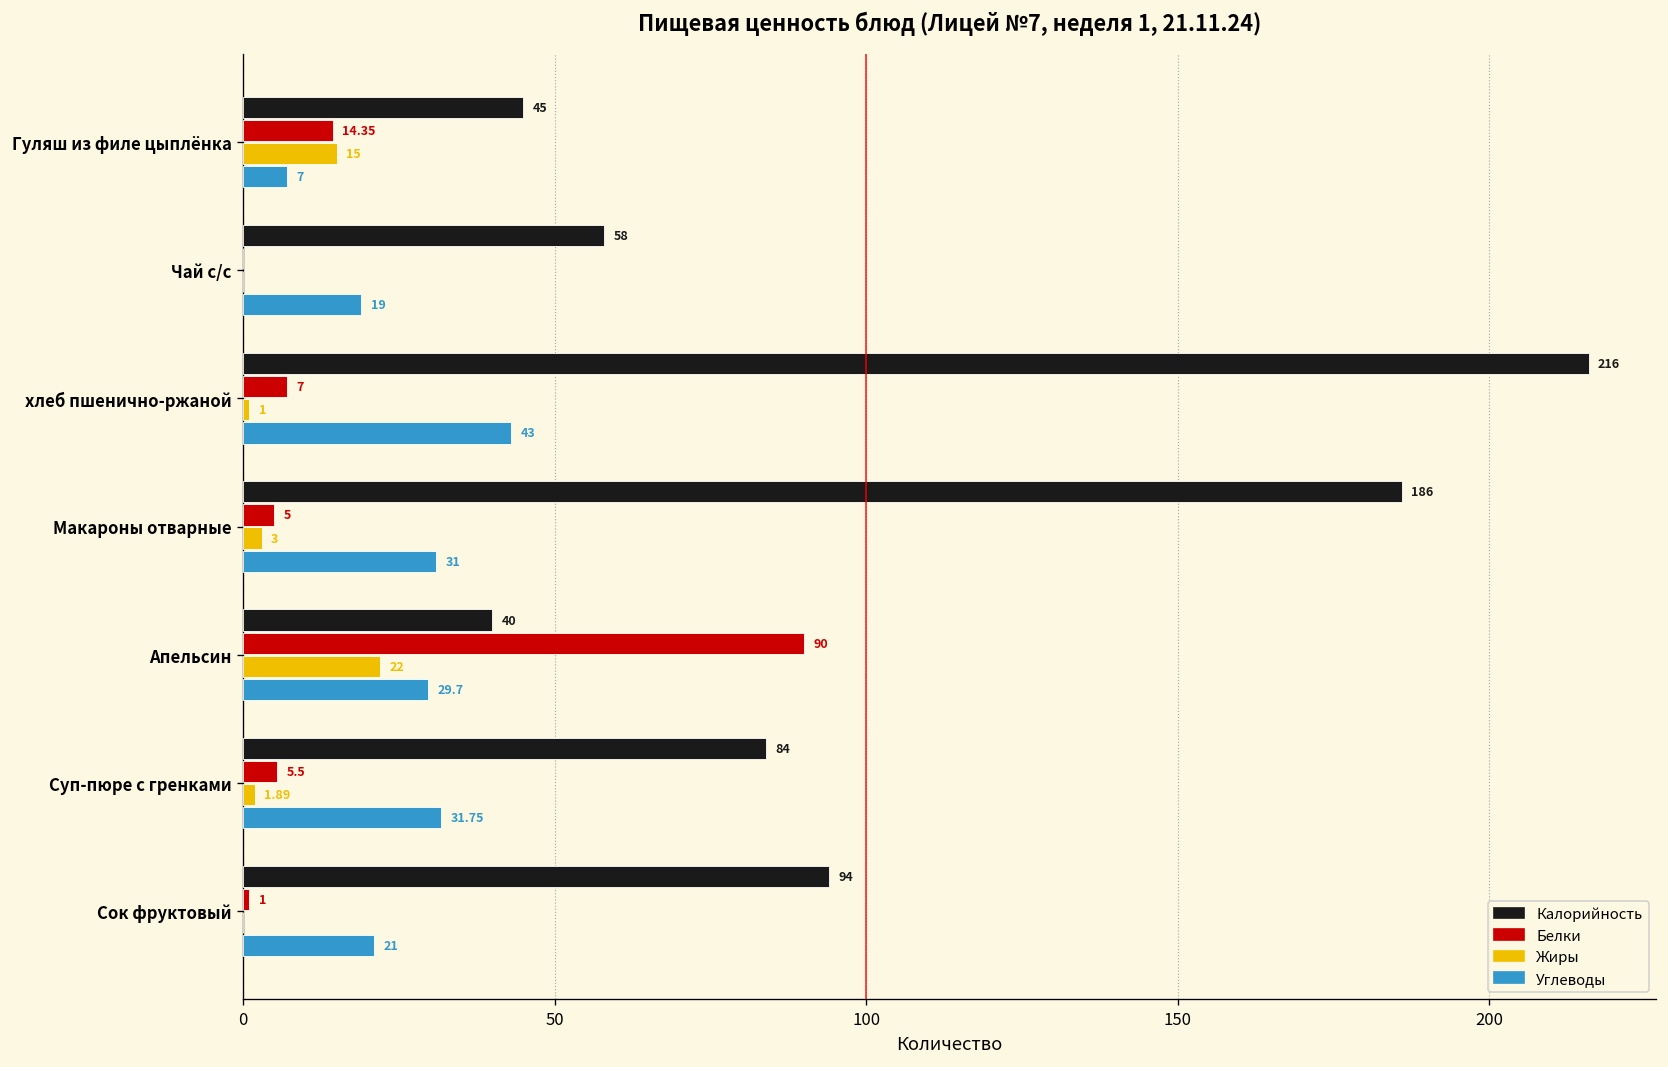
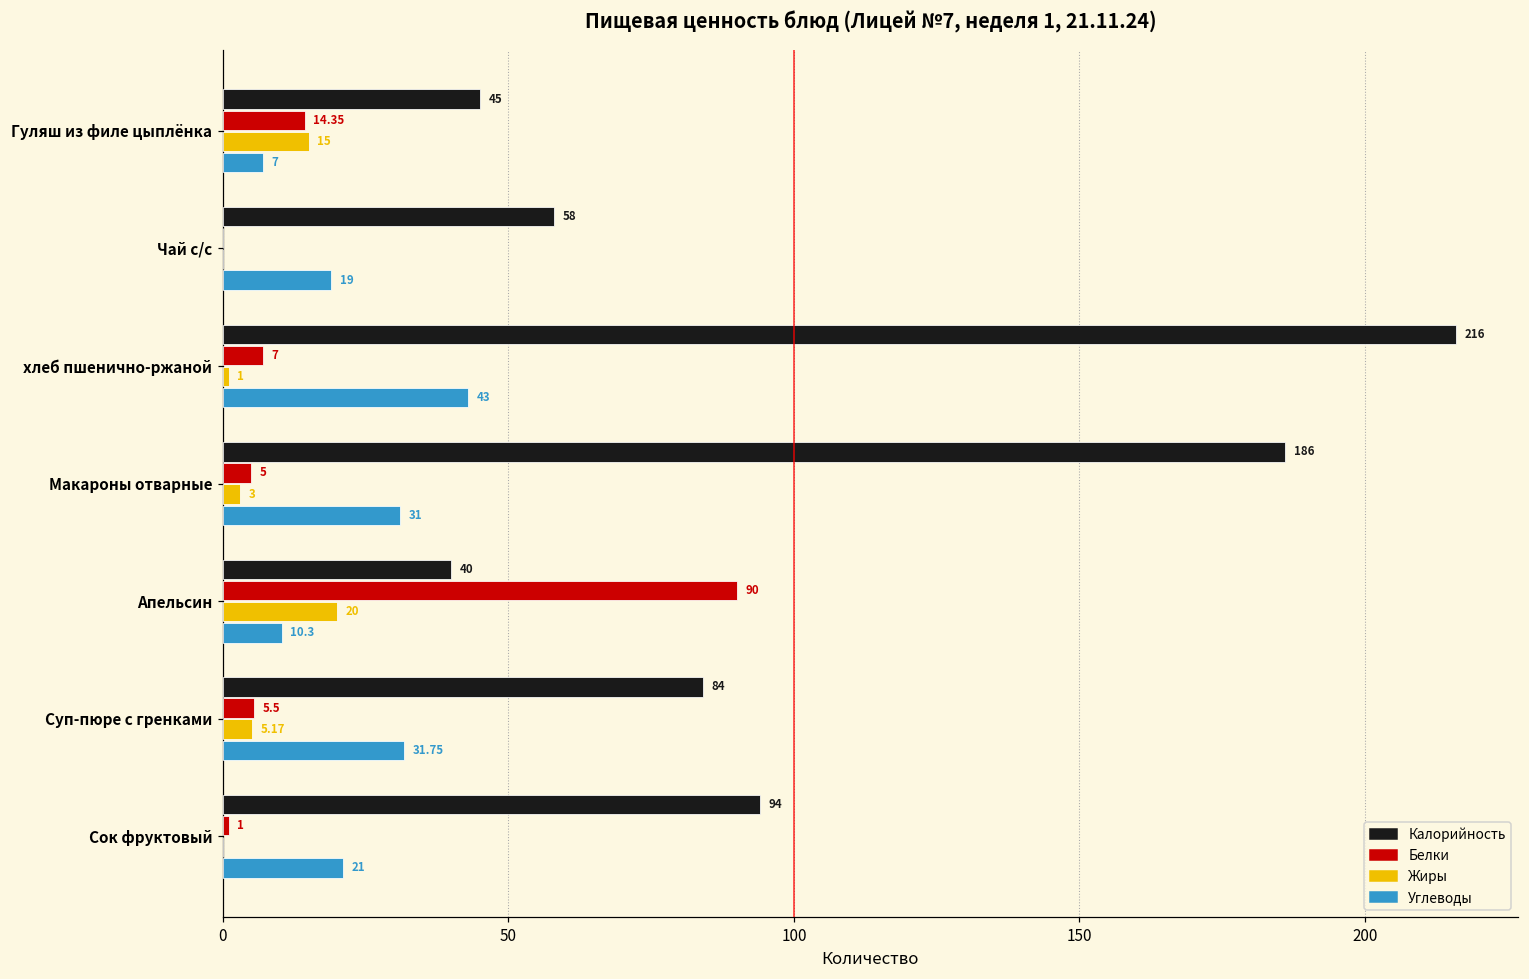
Жиры, Апельсин: 22 -> 20
Углеводы, Апельсин: 29.7 -> 10.3
Жиры, Суп-пюре с гренками: 1.89 -> 5.17
